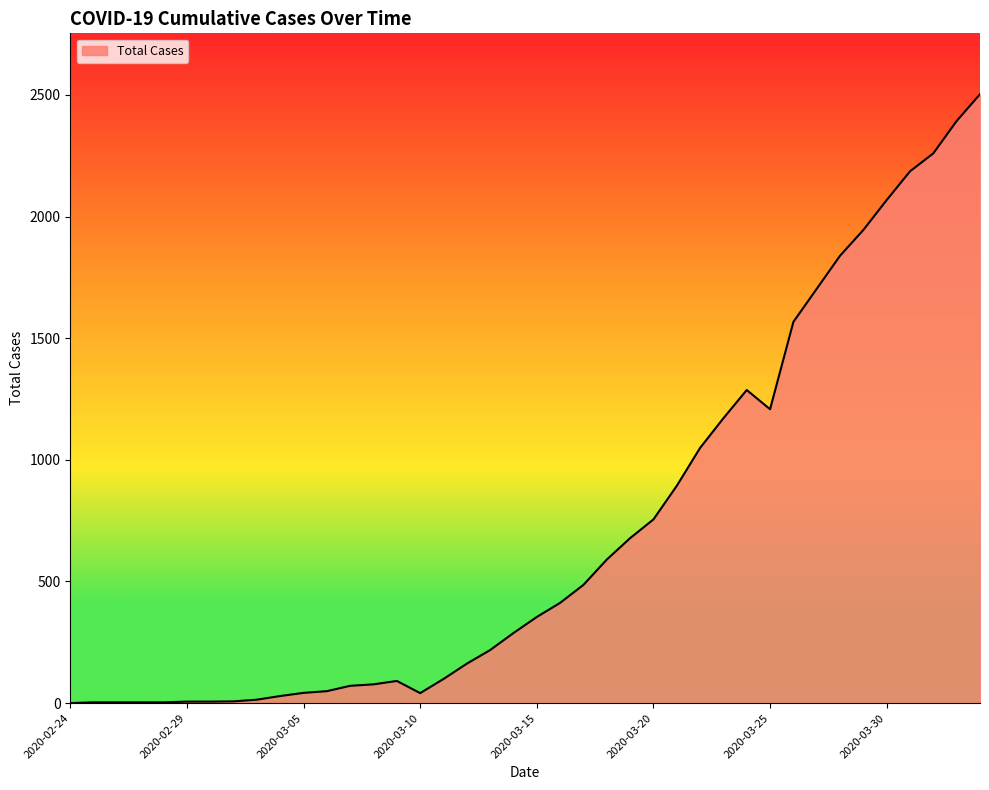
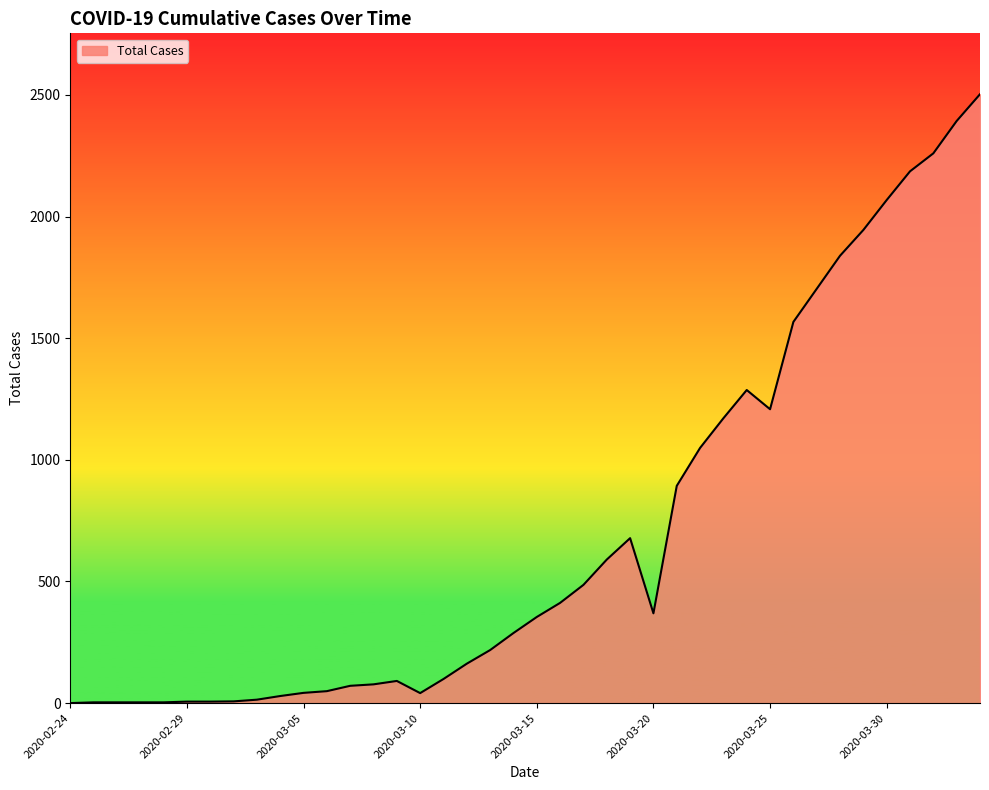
2020-03-20: 760 -> 370
